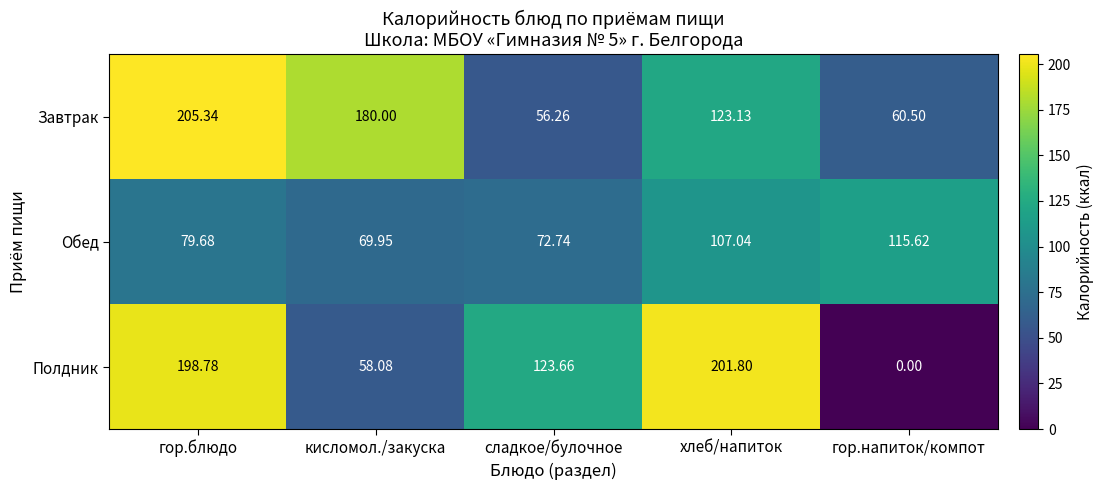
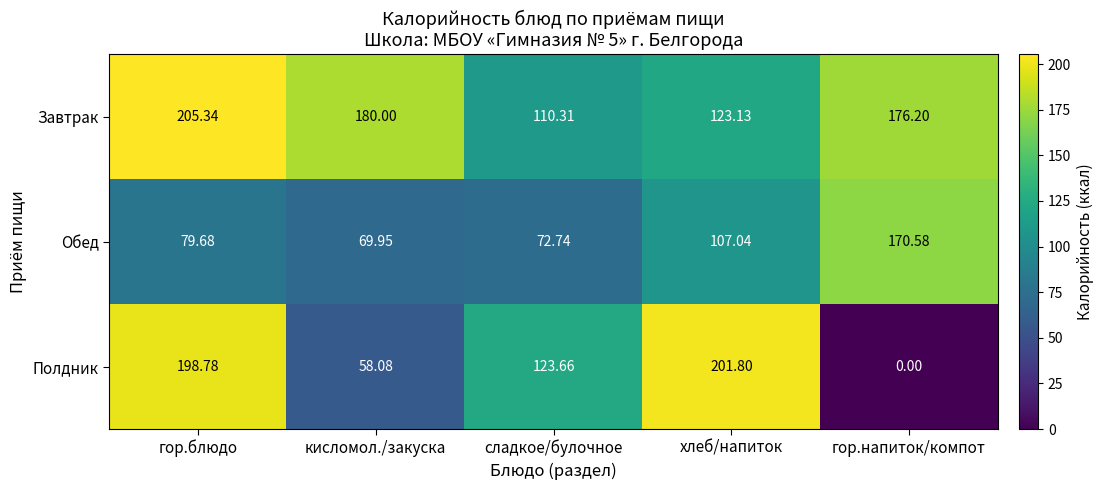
Завтрак, сладкое/булочное: 56.26 -> 110.31
Завтрак, гор.напиток/компот: 60.50 -> 176.20
Обед, гор.напиток/компот: 115.62 -> 170.58
